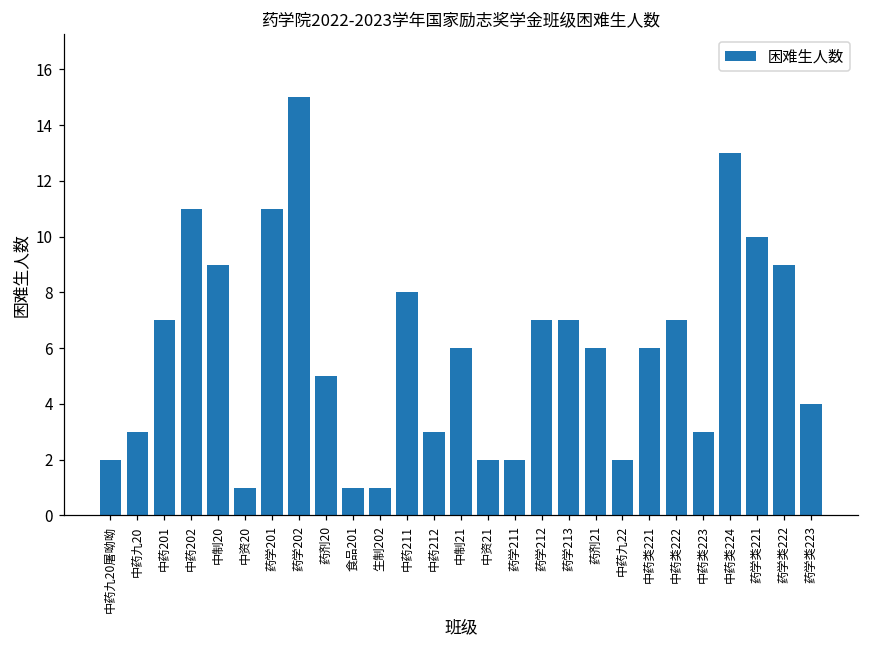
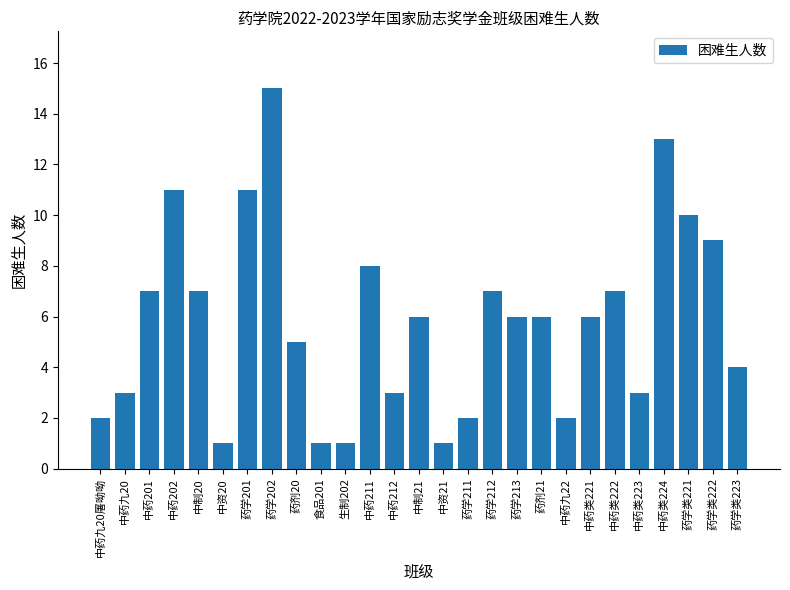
中制20: 9 -> 7
中资21: 2 -> 1
药学213: 7 -> 6
